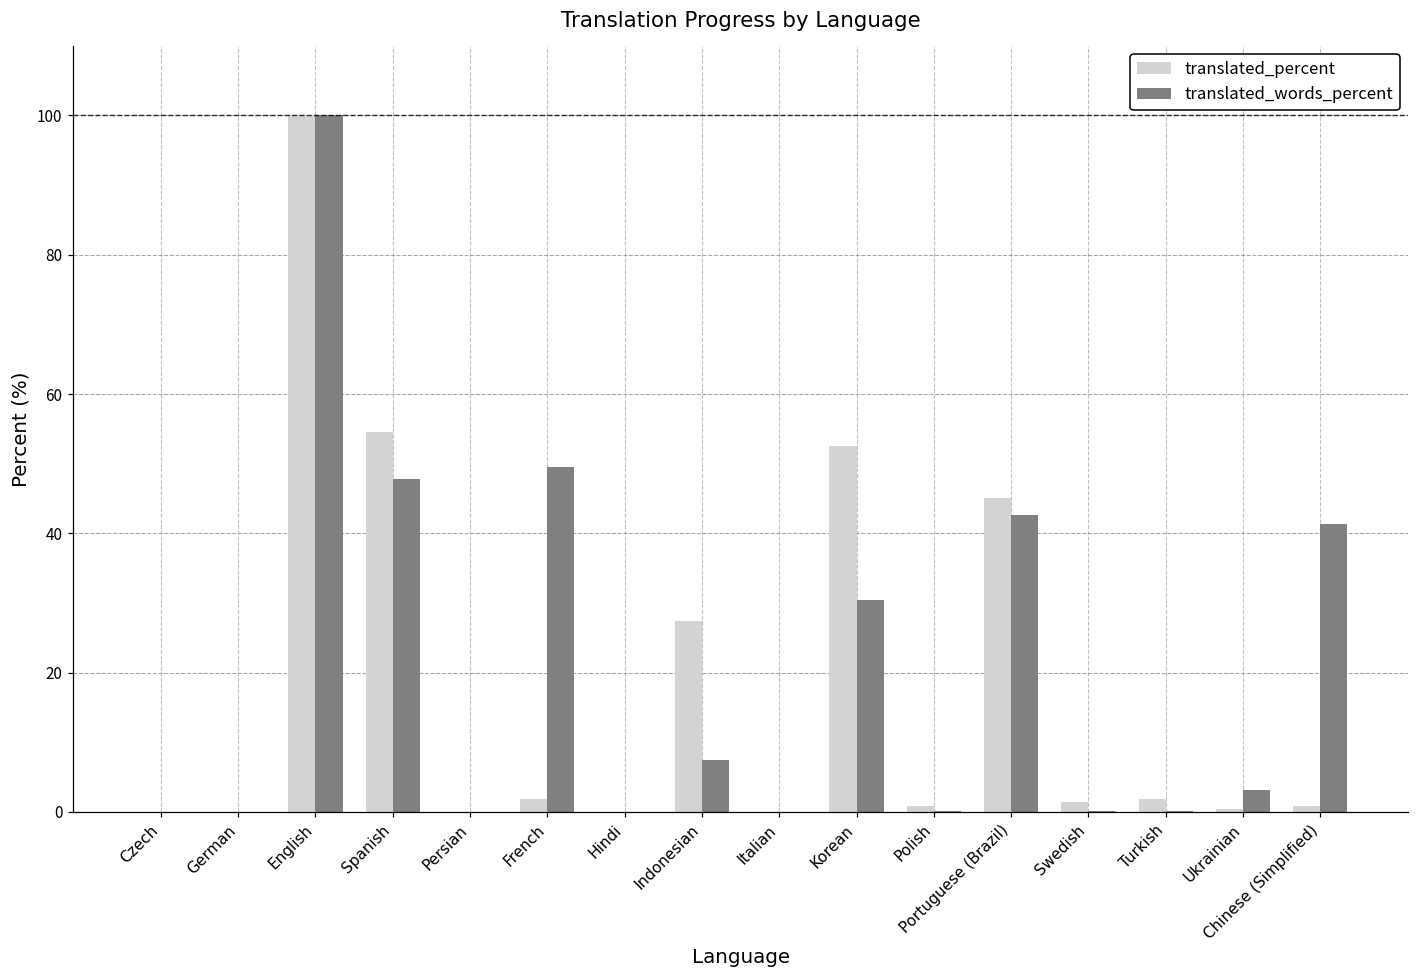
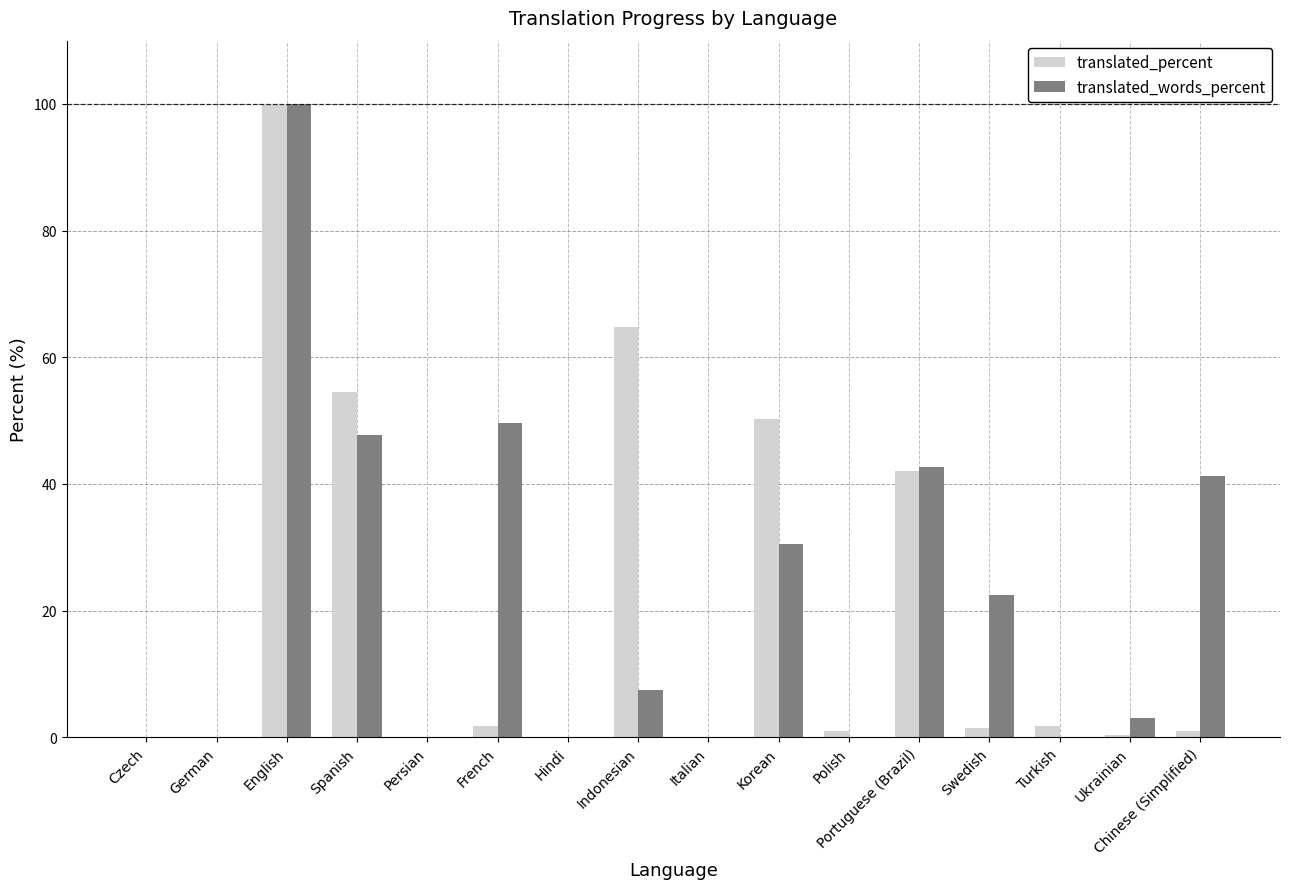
translated_percent, Indonesian: 27 -> 65
translated_percent, Korean: 53 -> 50
translated_percent, Portuguese (Brazil): 45 -> 42
translated_words_percent, Swedish: 0 -> 22
